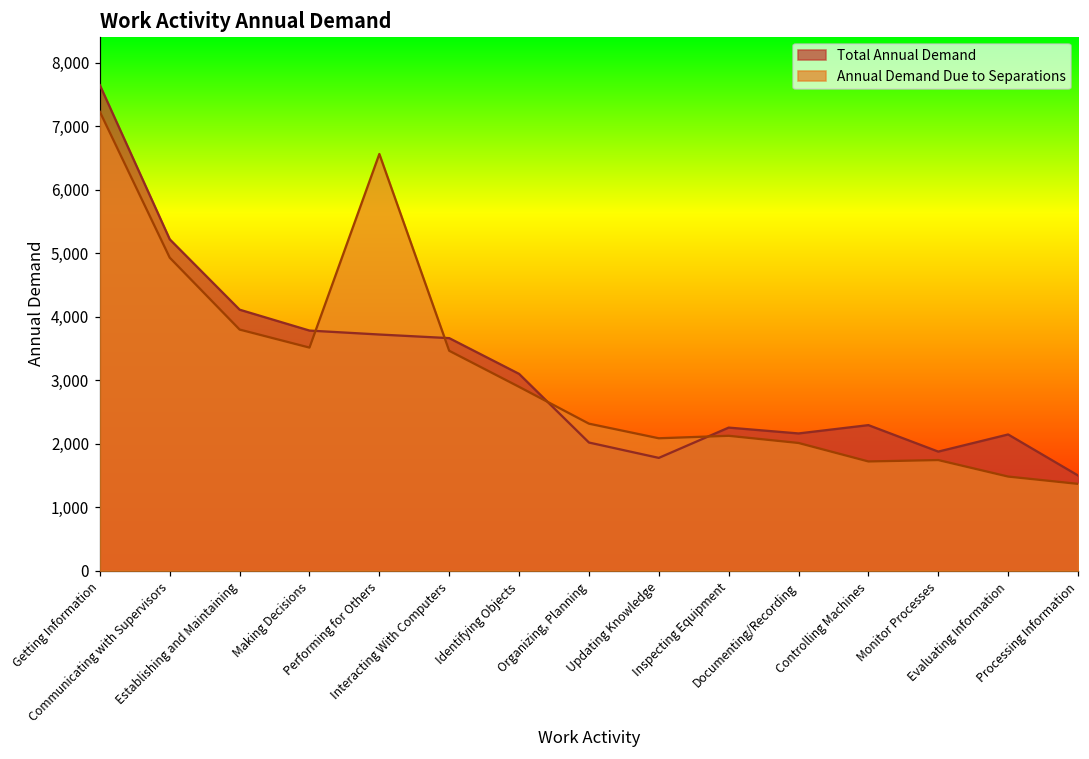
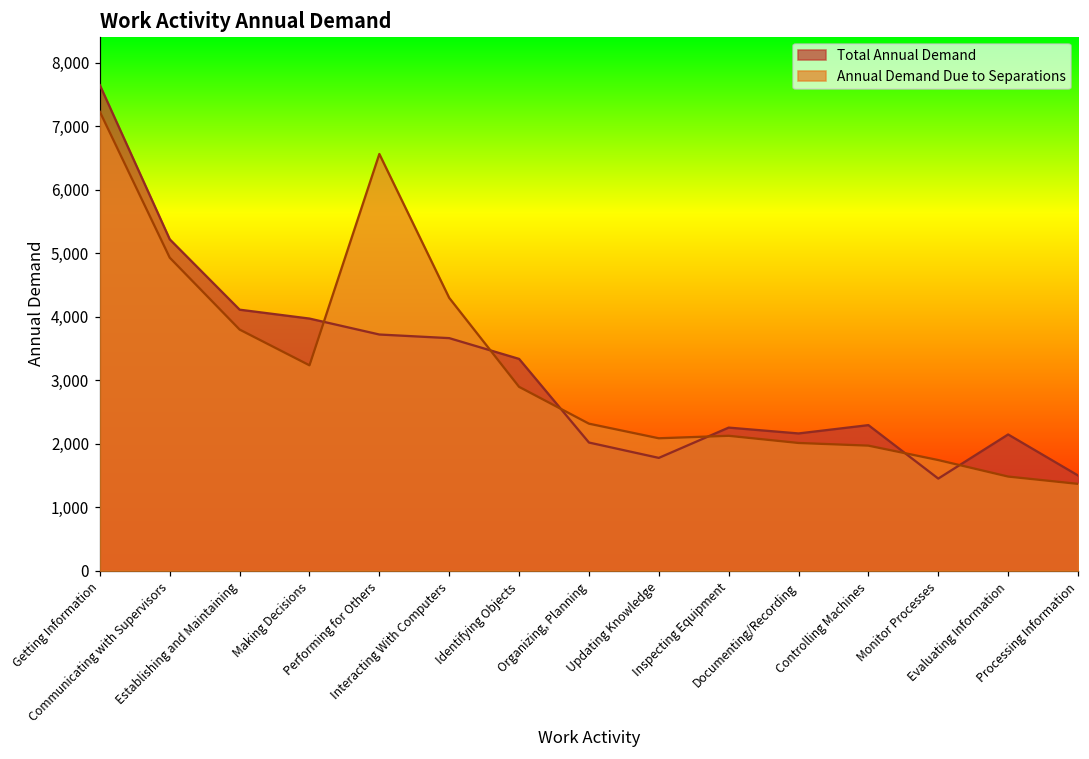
Total Annual Demand, Making Decisions: 3,800 -> 4,000
Annual Demand Due to Separations, Making Decisions: 3,500 -> 3,200
Annual Demand Due to Separations, Interacting With Computers: 3,500 -> 4,300
Total Annual Demand, Identifying Objects: 3,100 -> 3,300
Annual Demand Due to Separations, Controlling Machines: 1,700 -> 2,000
Total Annual Demand, Monitor Processes: 1,900 -> 1,500
